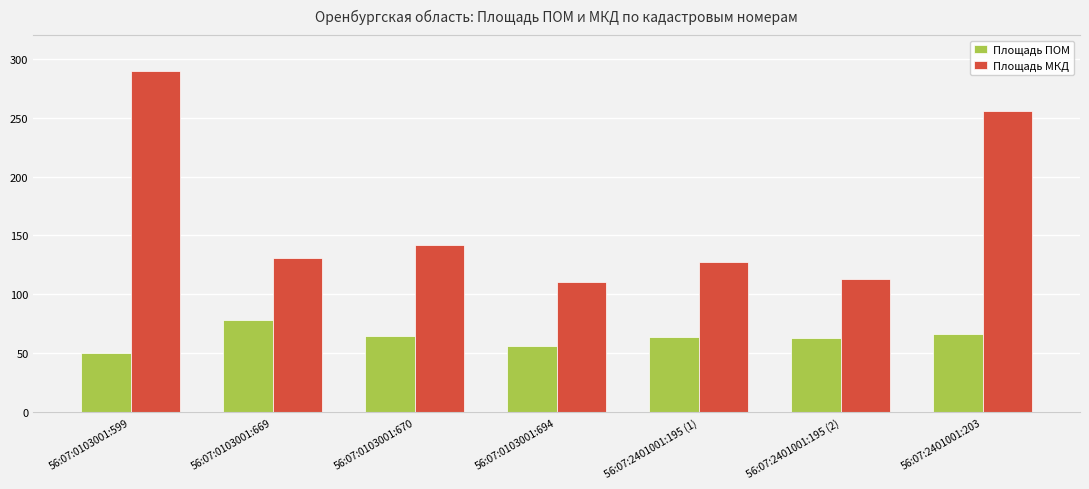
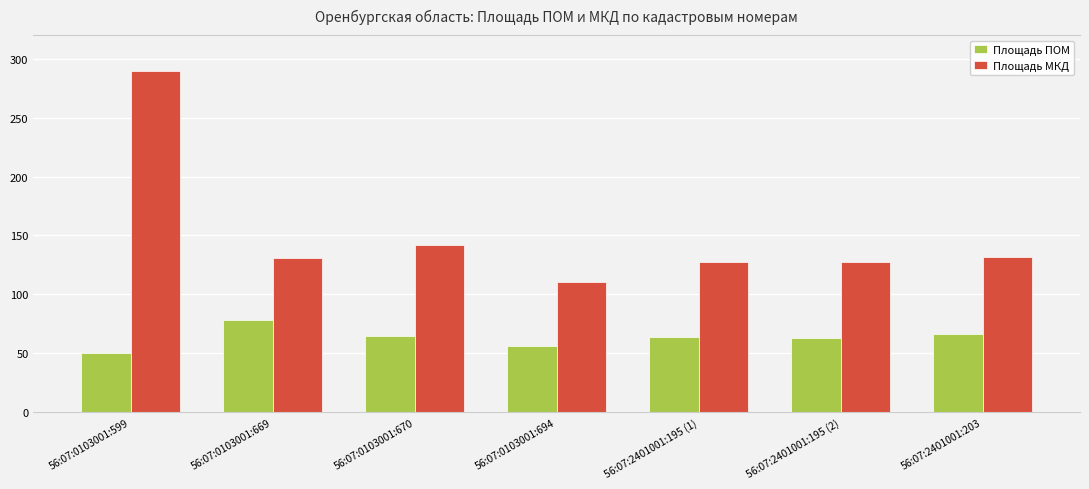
Площадь МКД, 56:07:2401001:195 (2): 113 -> 127
Площадь МКД, 56:07:2401001:203: 256 -> 132
